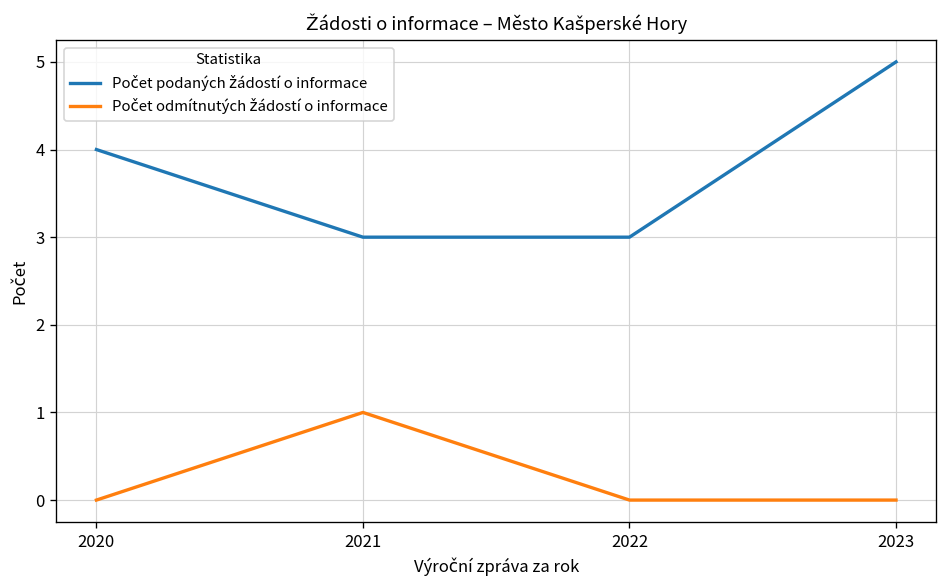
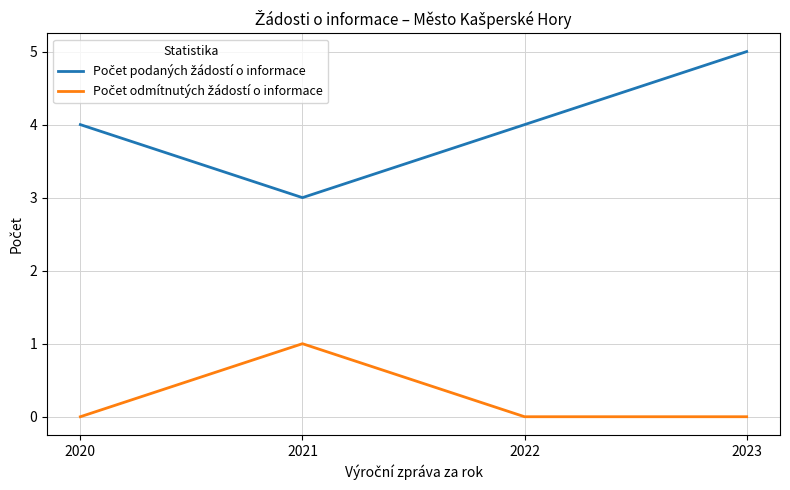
Počet podaných žádostí o informace, 2022: 3 -> 4
